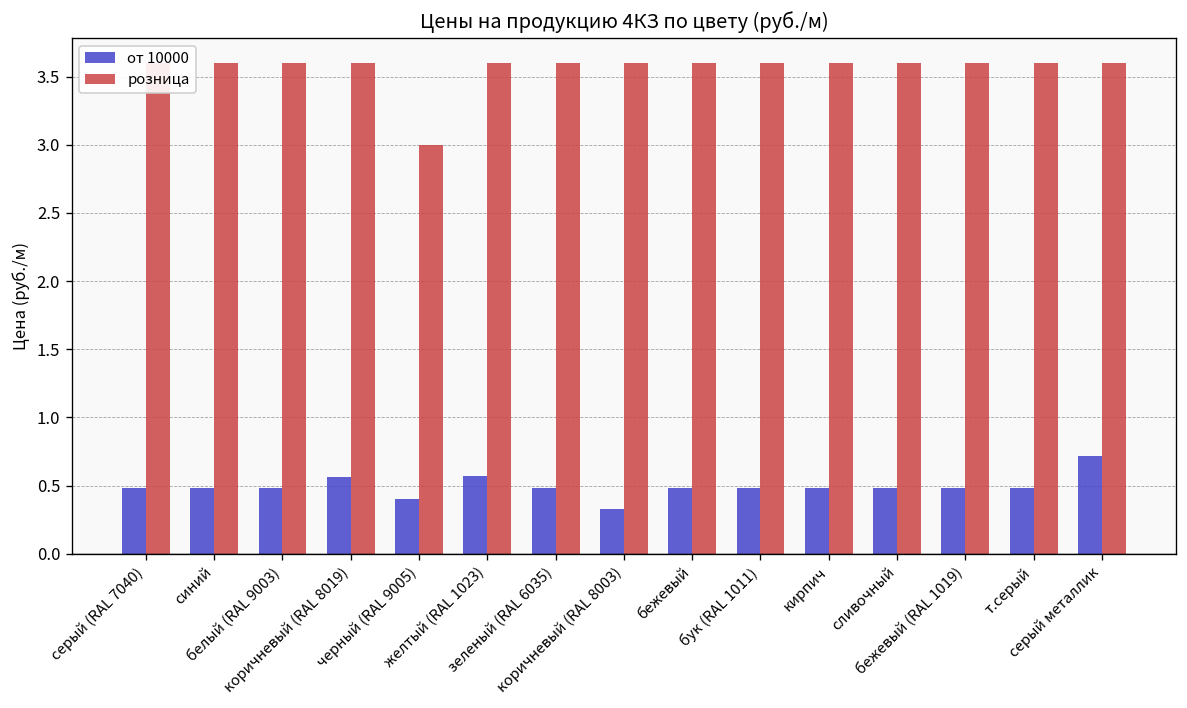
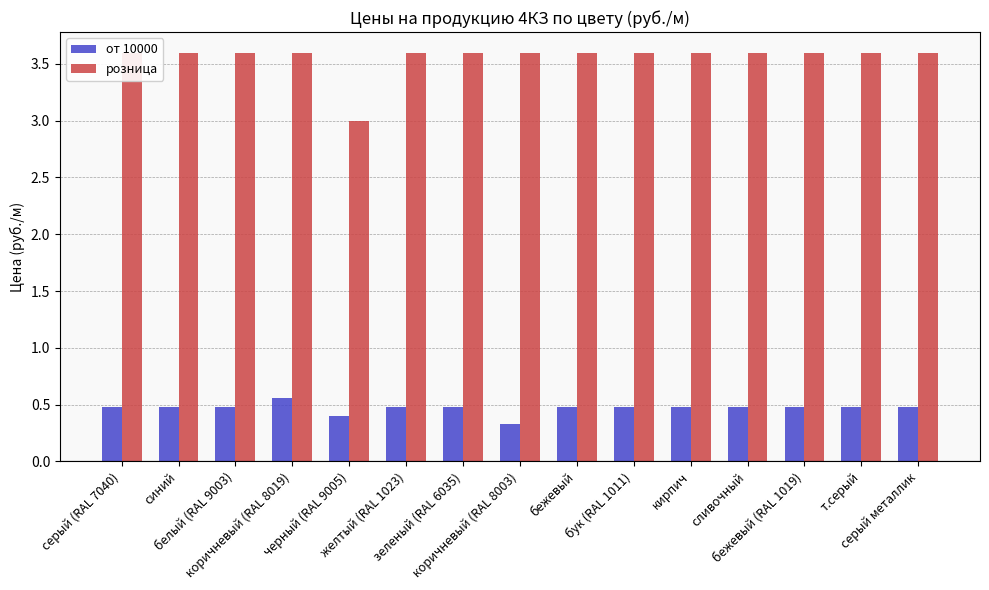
от 10000, желтый (RAL 1023): 0.57 -> 0.48
от 10000, серый металлик: 0.72 -> 0.48
